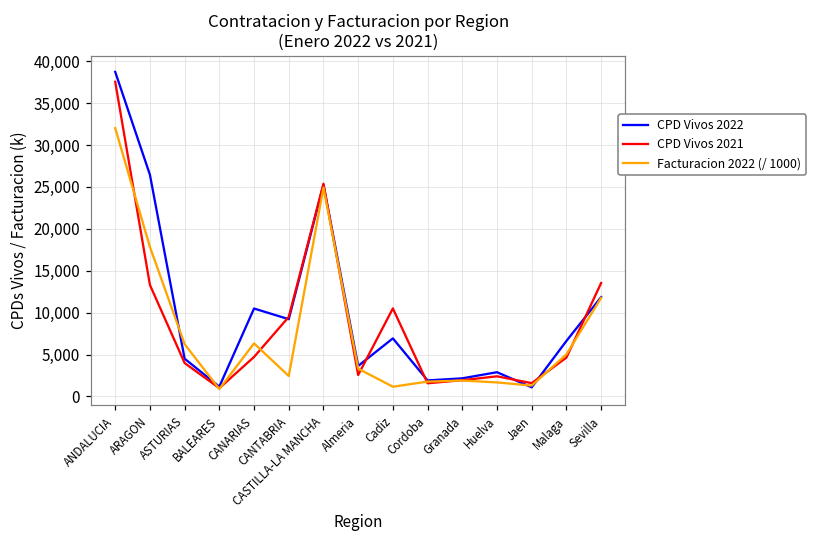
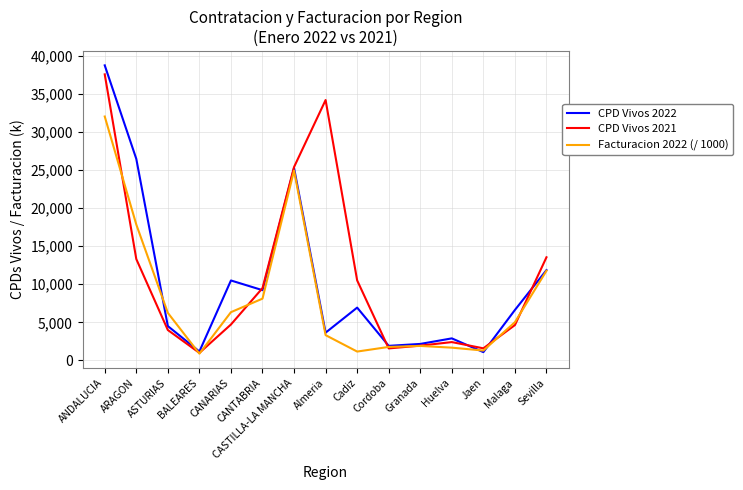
Facturacion 2022 (/ 1000), CANTABRIA: 2,000 -> 8,000
CPD Vivos 2021, Almeria: 3,000 -> 34,000
